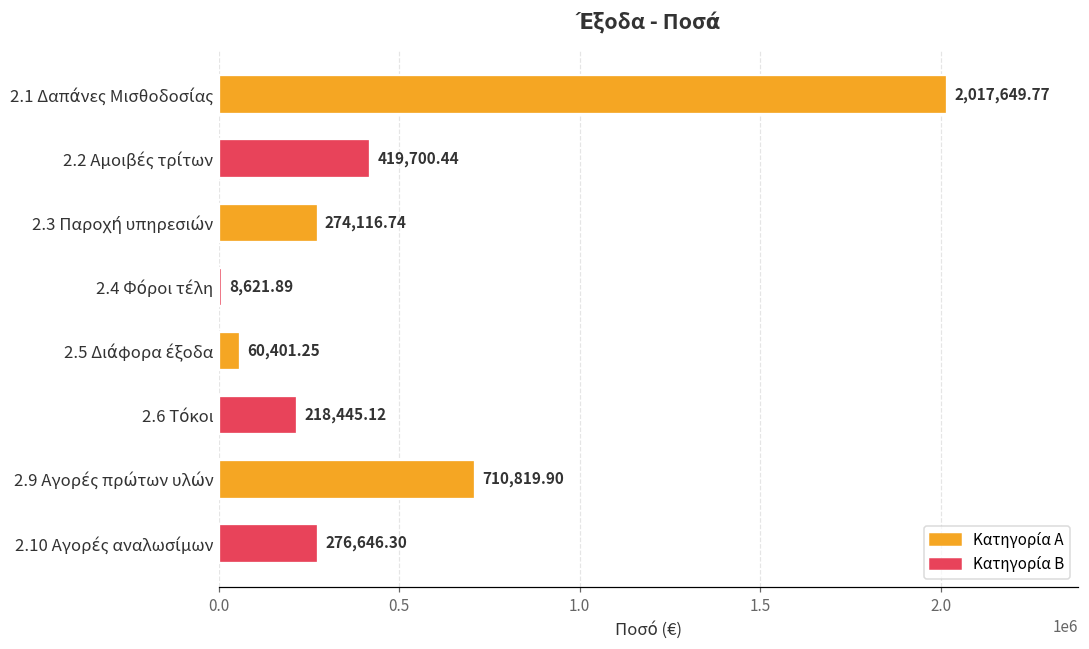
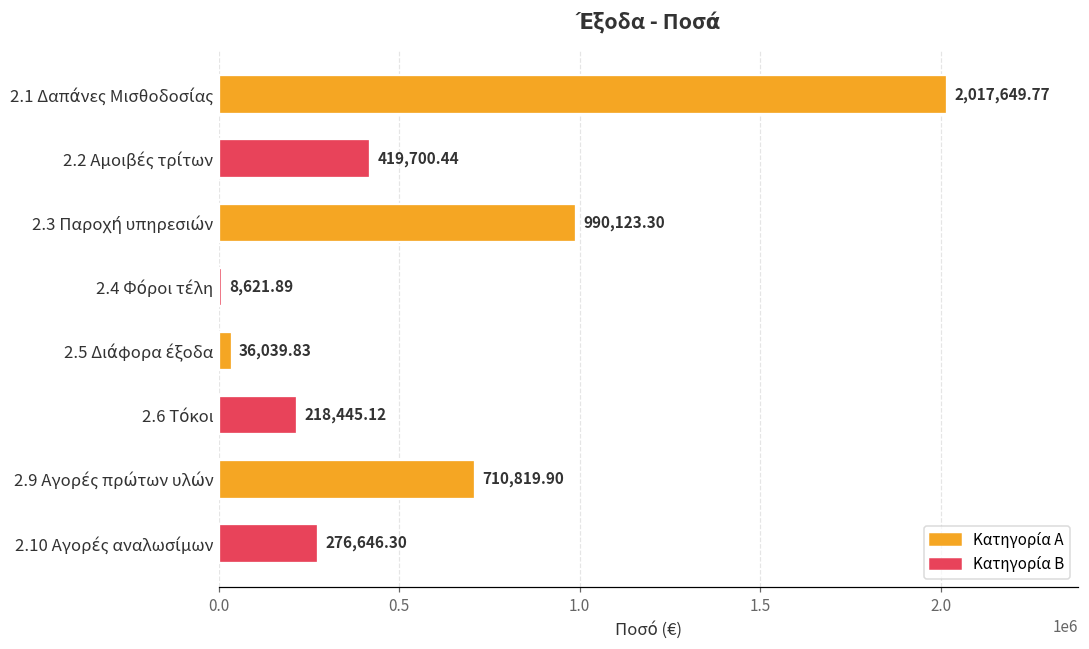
2.3 Παροχή υπηρεσιών: 274,116.74 -> 990,123.30
2.5 Διάφορα έξοδα: 60,401.25 -> 36,039.83
